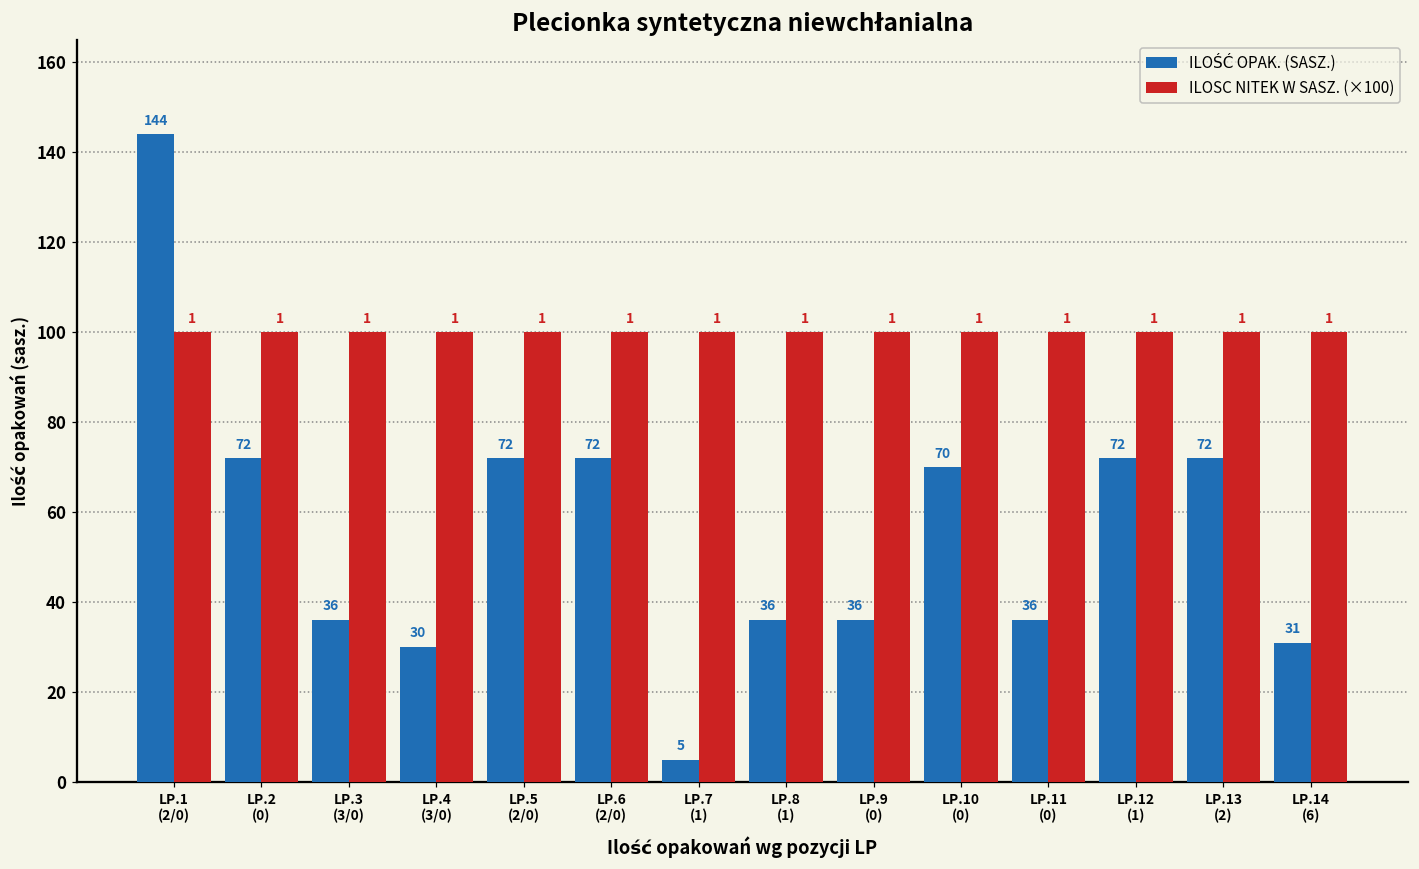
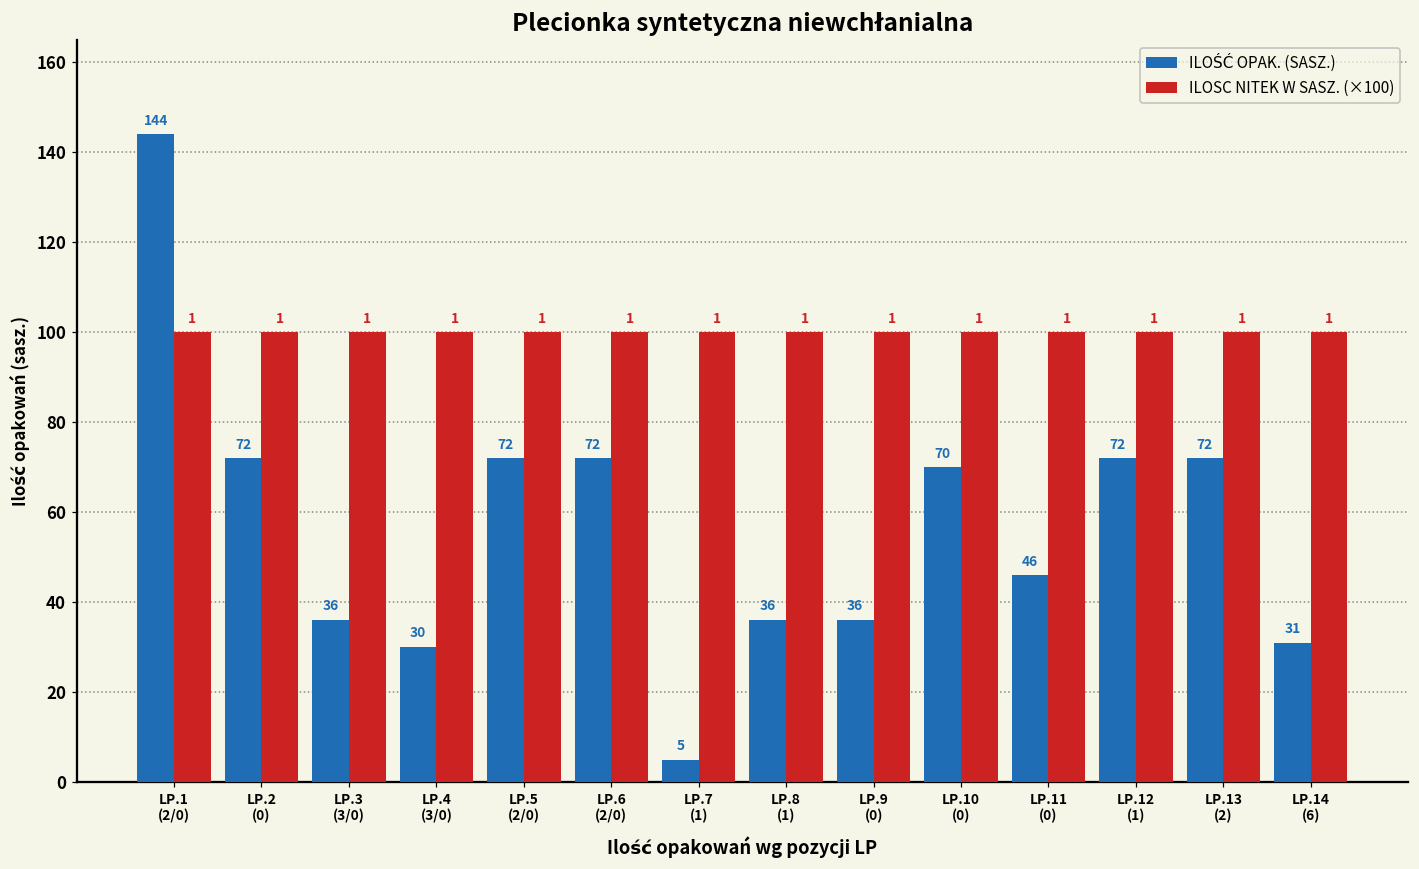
ILOŚĆ OPAK. (SASZ.), LP.11 (0): 36 -> 46
